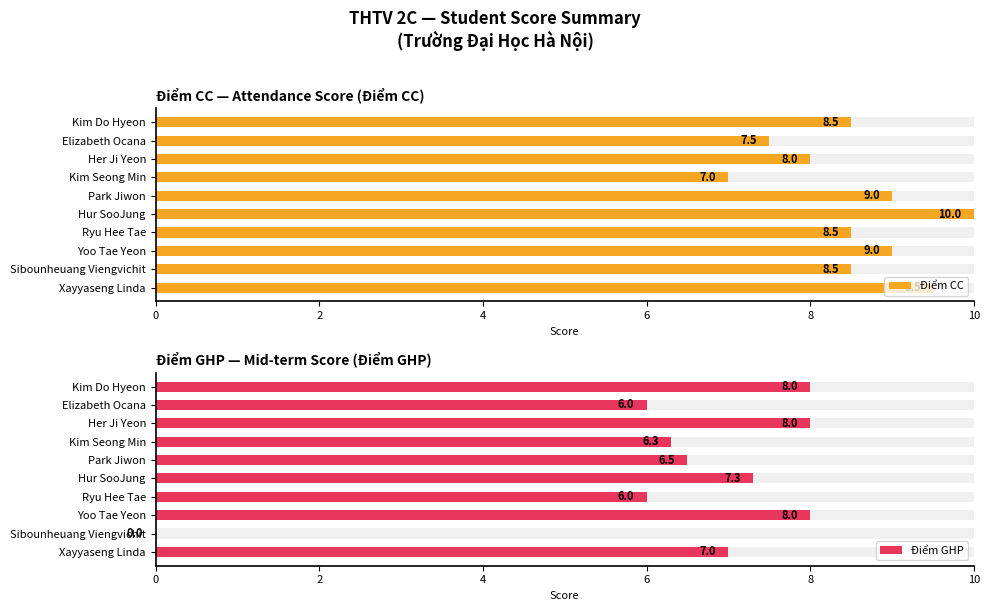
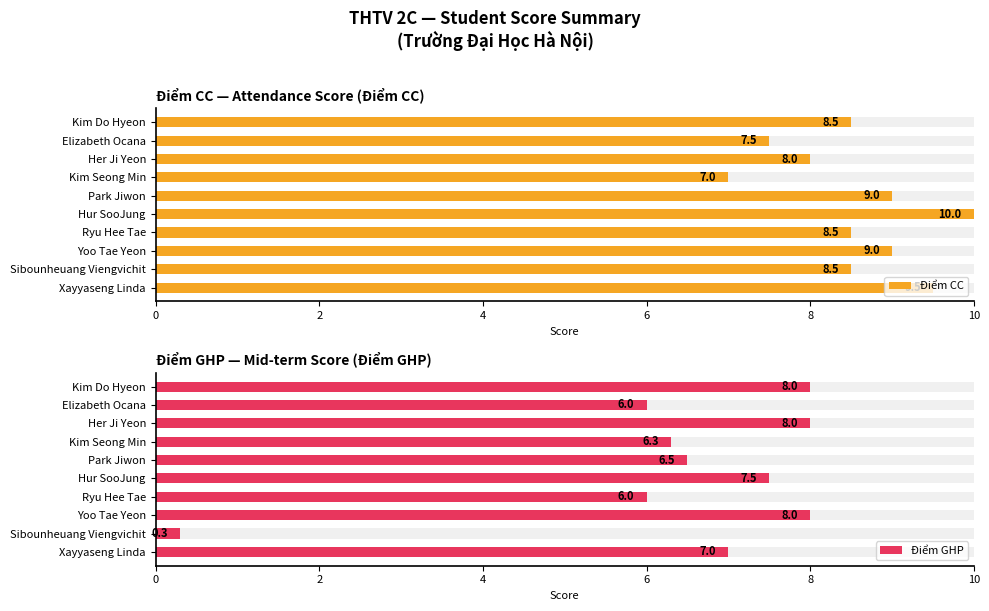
Điểm GHP — Mid-term Score (Điểm GHP), Điểm GHP, Hur SooJung: 7.3 -> 7.5
Điểm GHP — Mid-term Score (Điểm GHP), Điểm GHP, Sibounheuang Viengvichit: 0.0 -> 0.3
